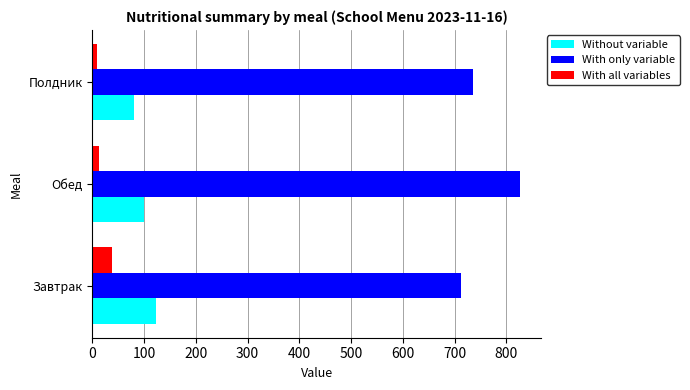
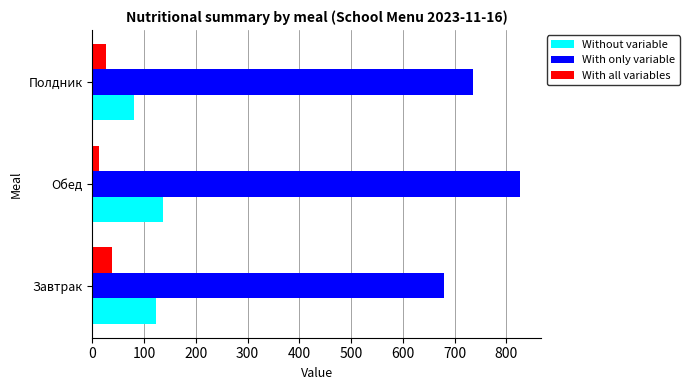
With all variables, Полдник: 10 -> 30
Without variable, Обед: 100 -> 140
With only variable, Завтрак: 710 -> 680
